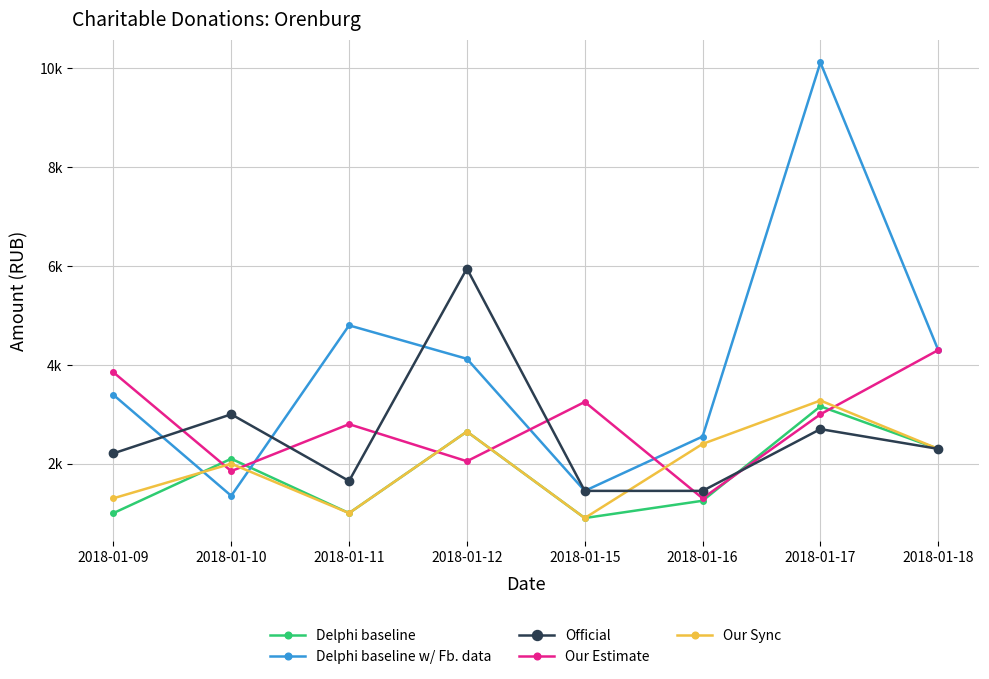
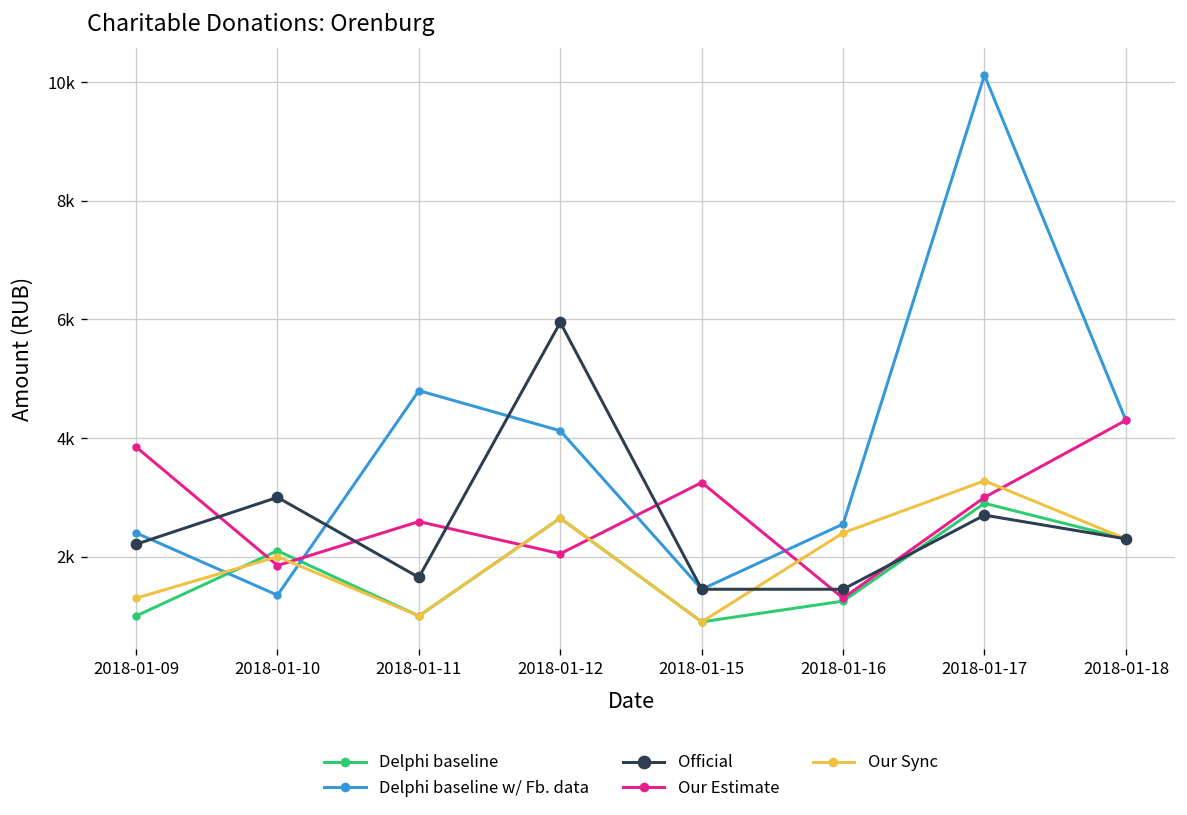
Delphi baseline w/ Fb. data, 2018-01-09: 3400 -> 2400
Our Estimate, 2018-01-11: 2800 -> 2600
Delphi baseline, 2018-01-17: 3200 -> 2900
